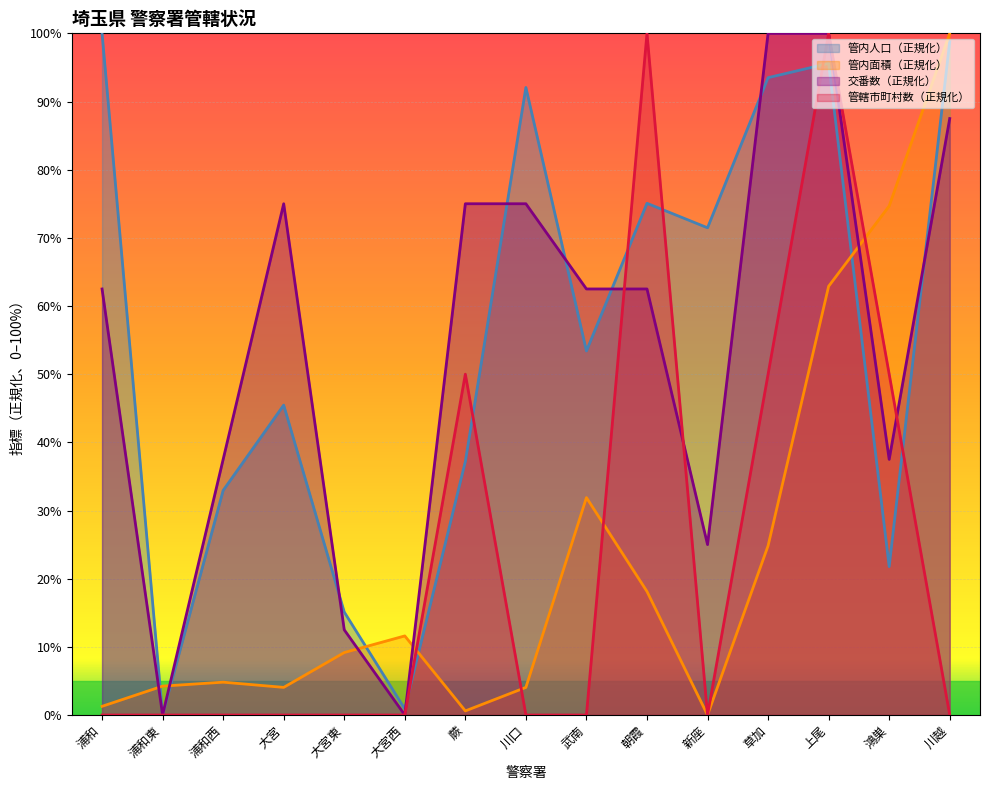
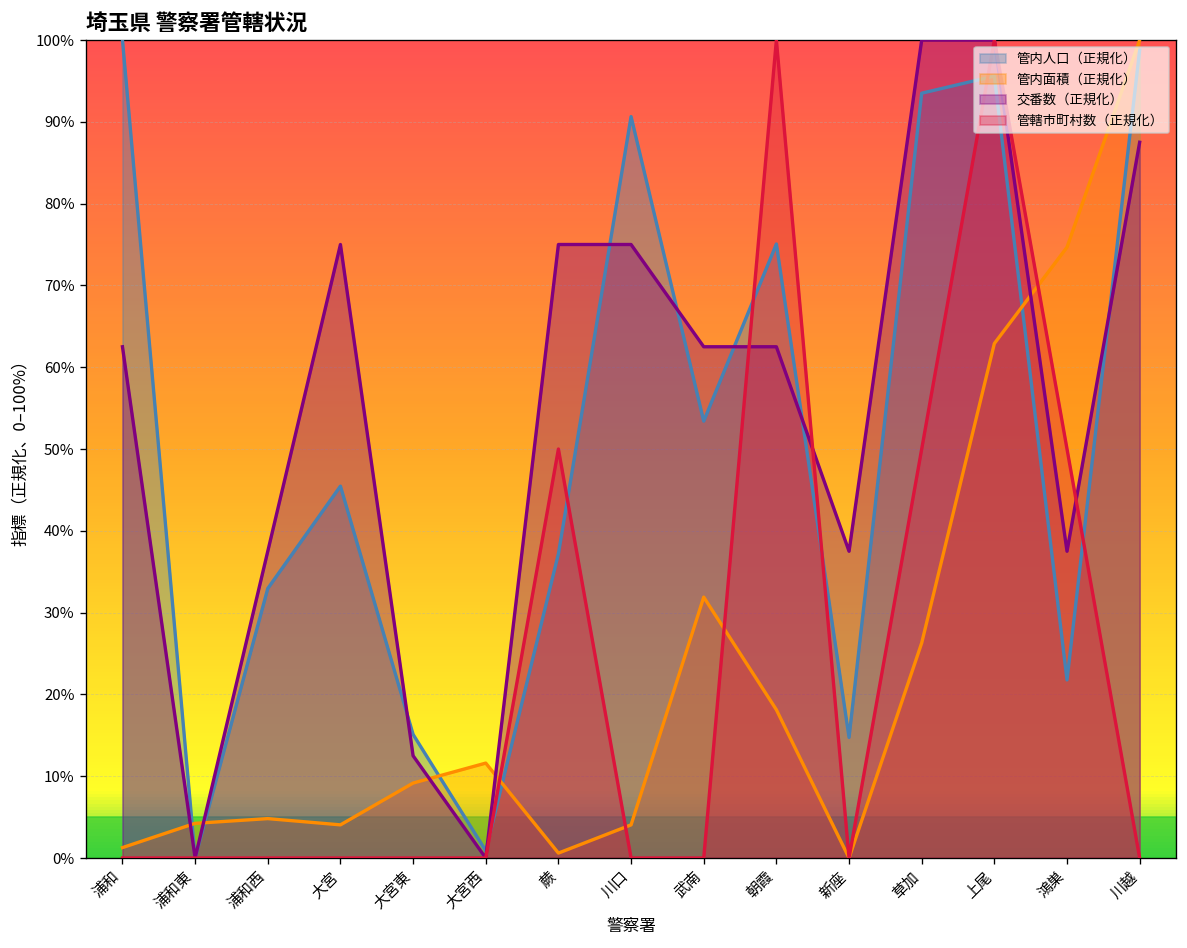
管内人口（正規化）, 川口: 92% -> 91%
管内人口（正規化）, 新座: 71% -> 15%
交番数（正規化）, 新座: 25% -> 38%
管内面積（正規化）, 草加: 25% -> 26%
